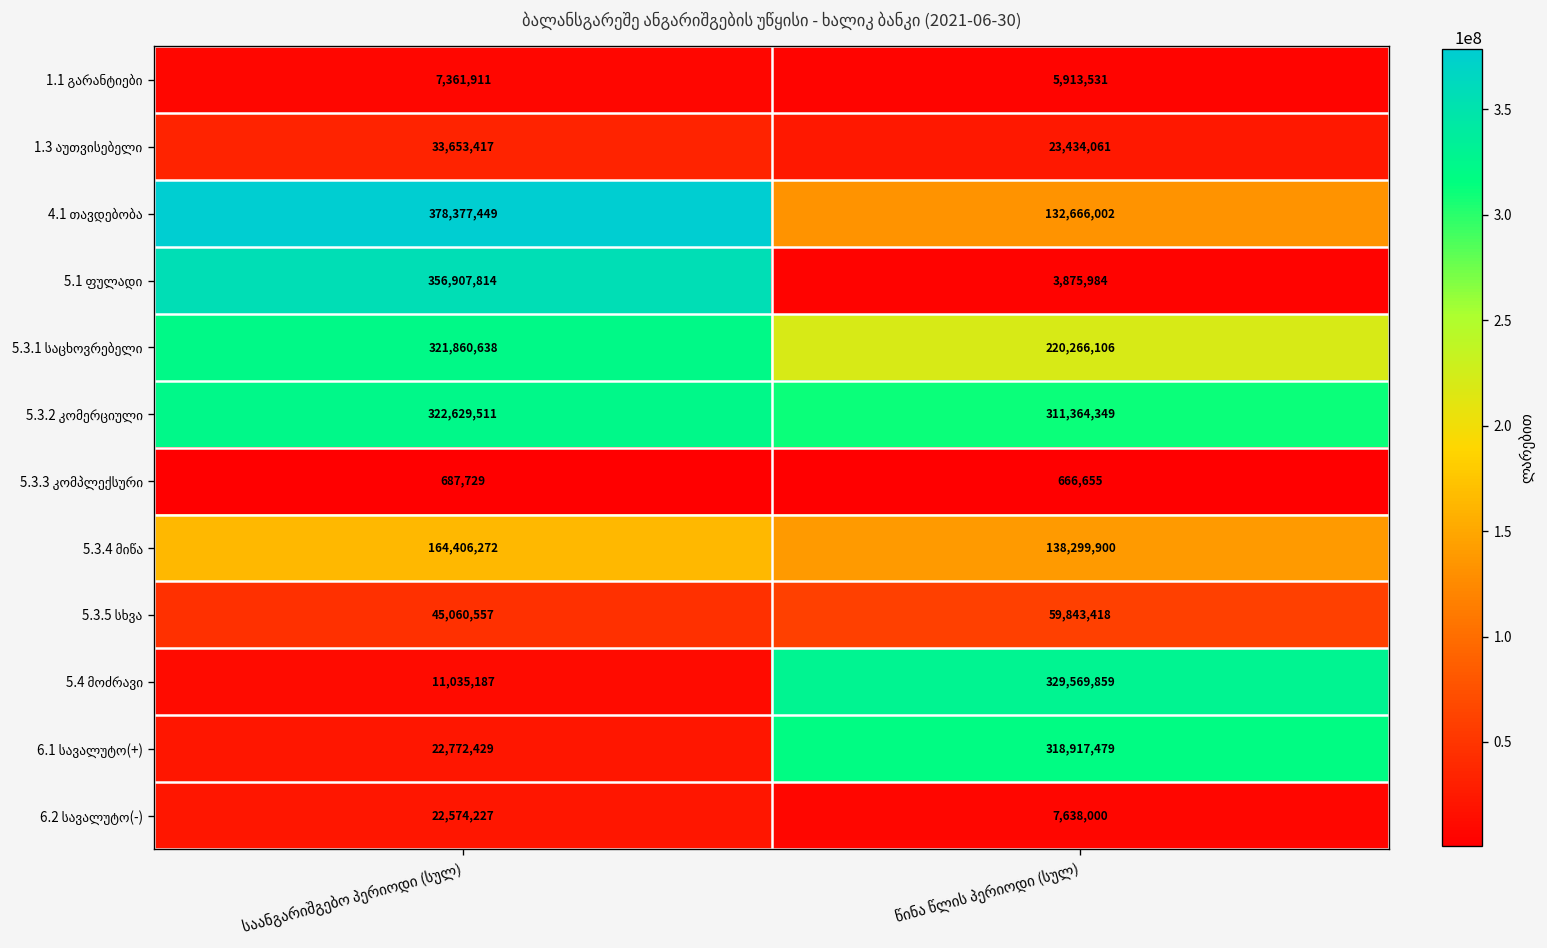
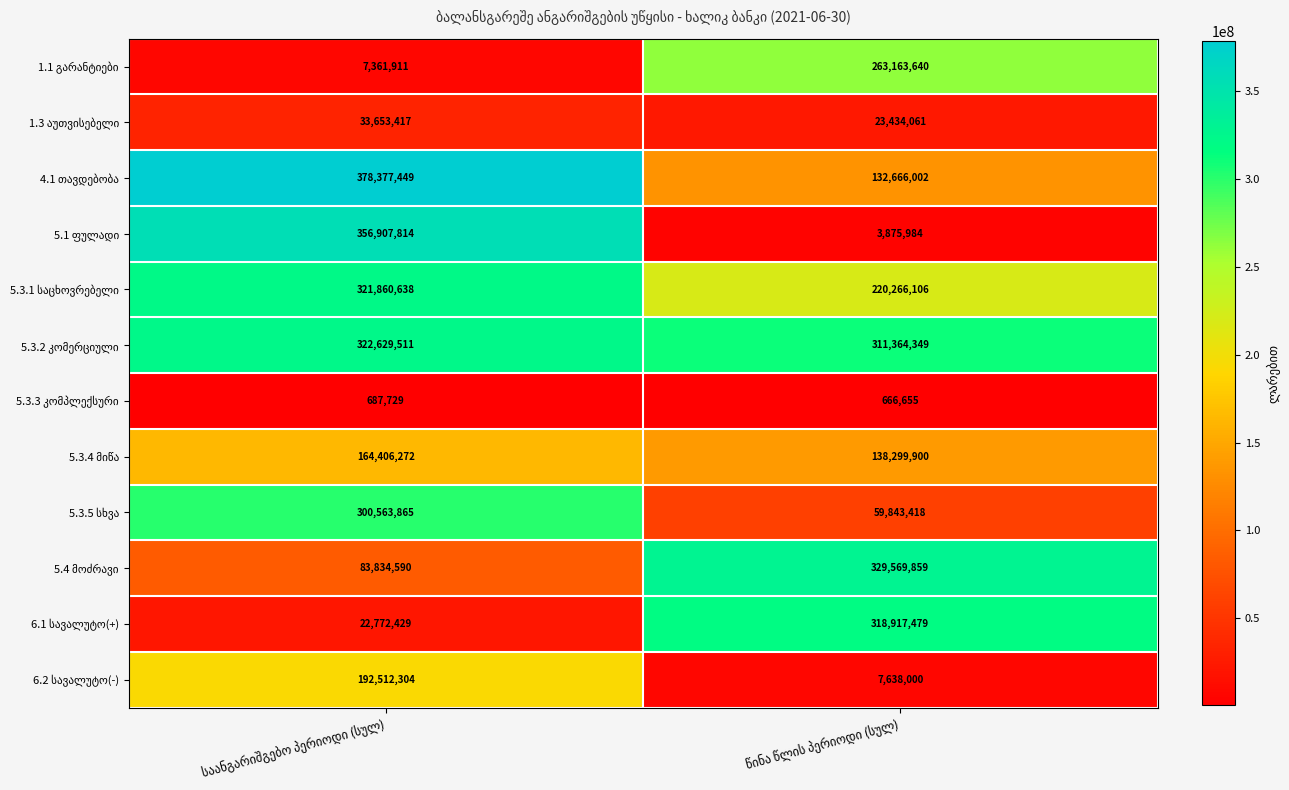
1.1 გარანტიები, წინა წლის პერიოდი (სულ): 5,913,531 -> 263,163,640
5.3.5 სხვა, საანგარიშგებო პერიოდი (სულ): 45,060,557 -> 300,563,865
5.4 მოძრავი, საანგარიშგებო პერიოდი (სულ): 11,035,187 -> 83,834,590
6.2 სავალუტო(-), საანგარიშგებო პერიოდი (სულ): 22,574,227 -> 192,512,304
